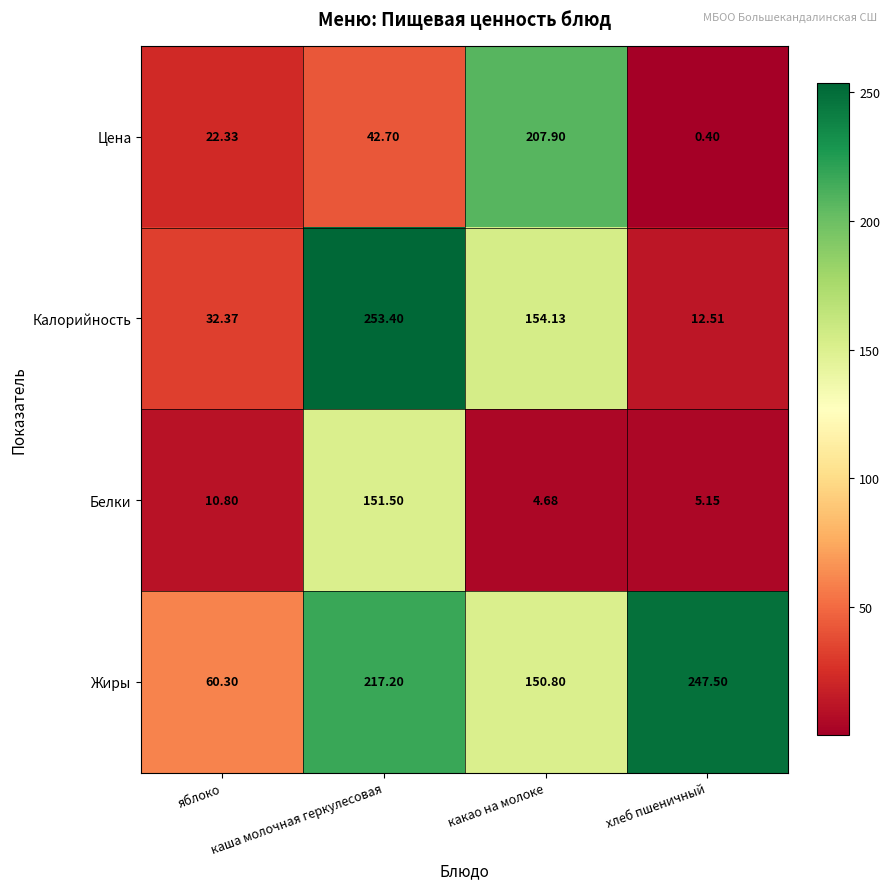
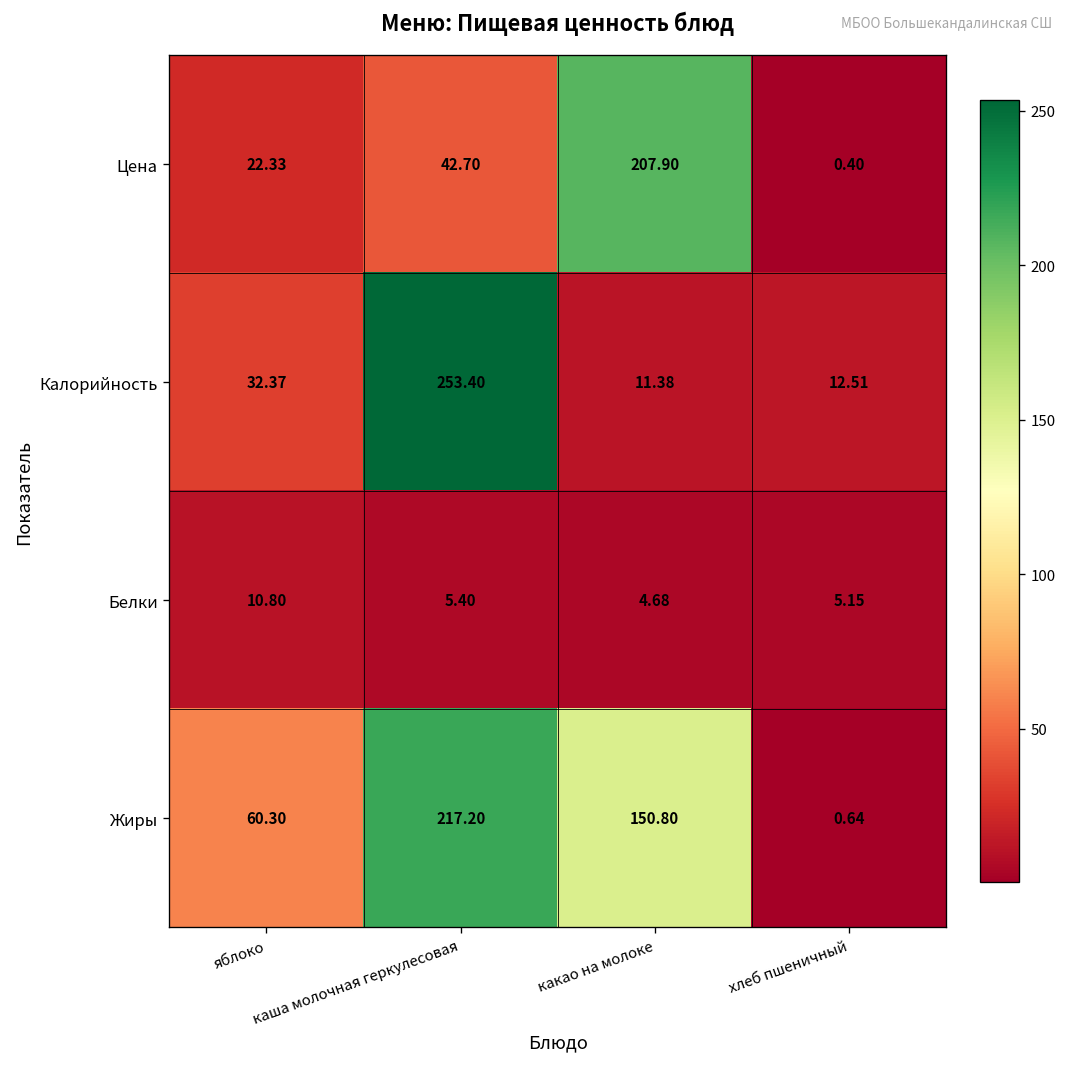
Калорийность, какао на молоке: 154.13 -> 11.38
Белки, каша молочная геркулесовая: 151.50 -> 5.40
Жиры, хлеб пшеничный: 247.50 -> 0.64
